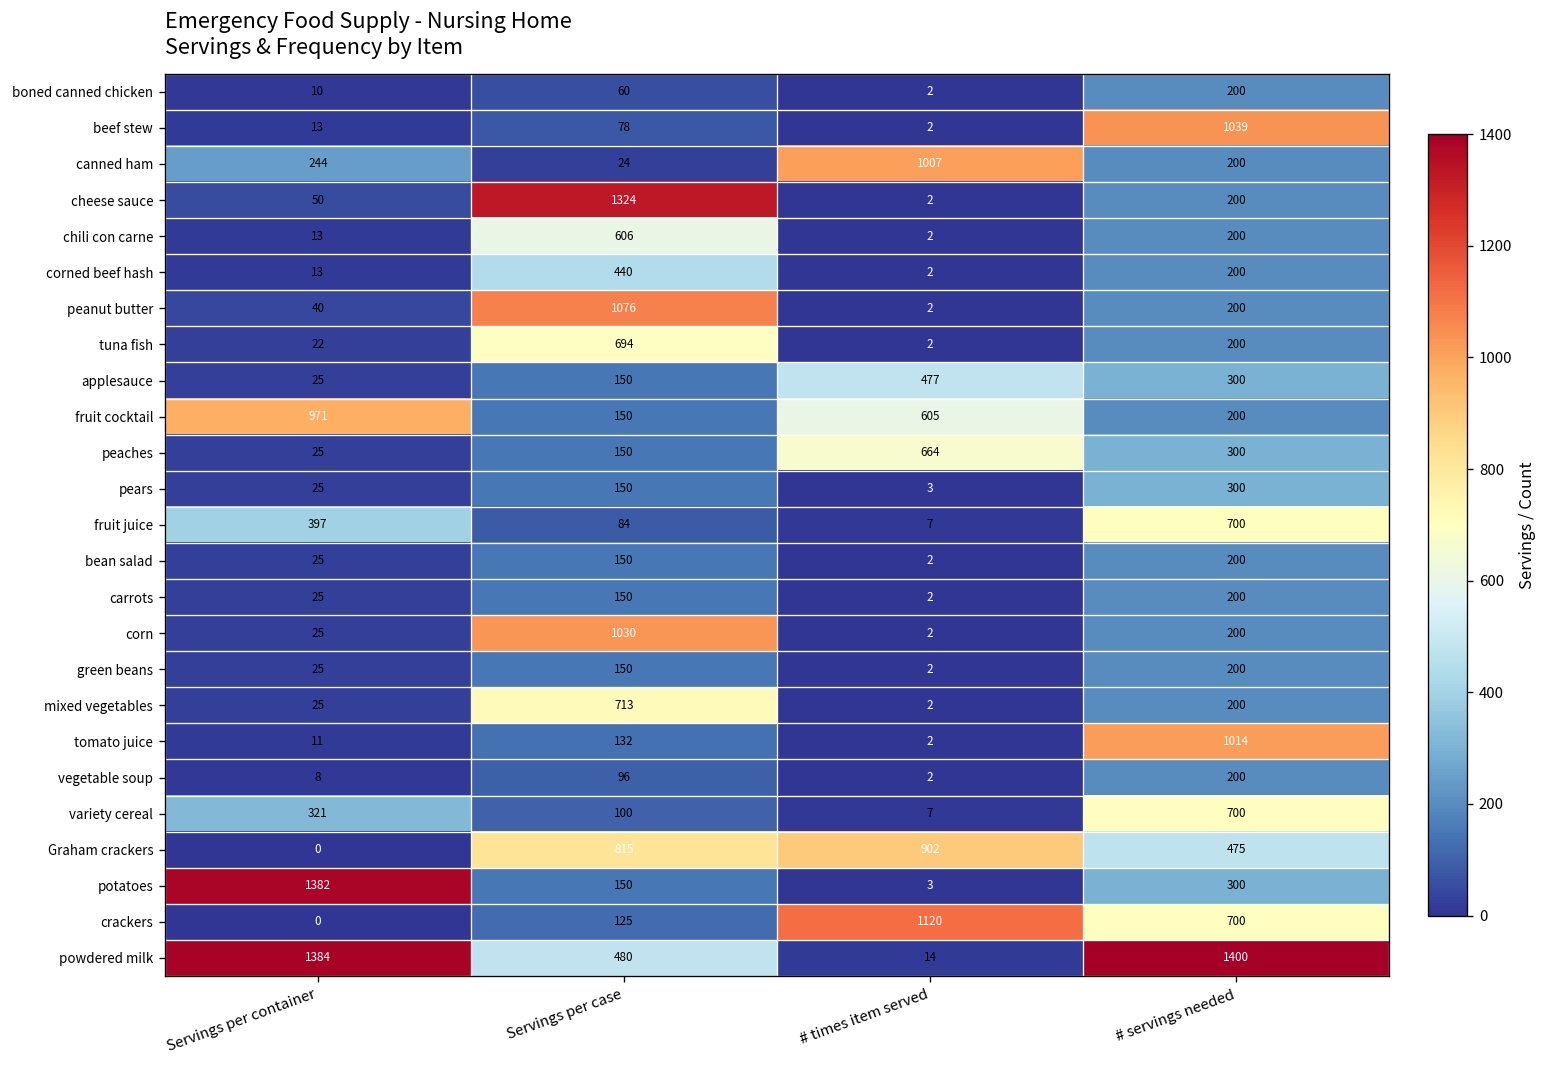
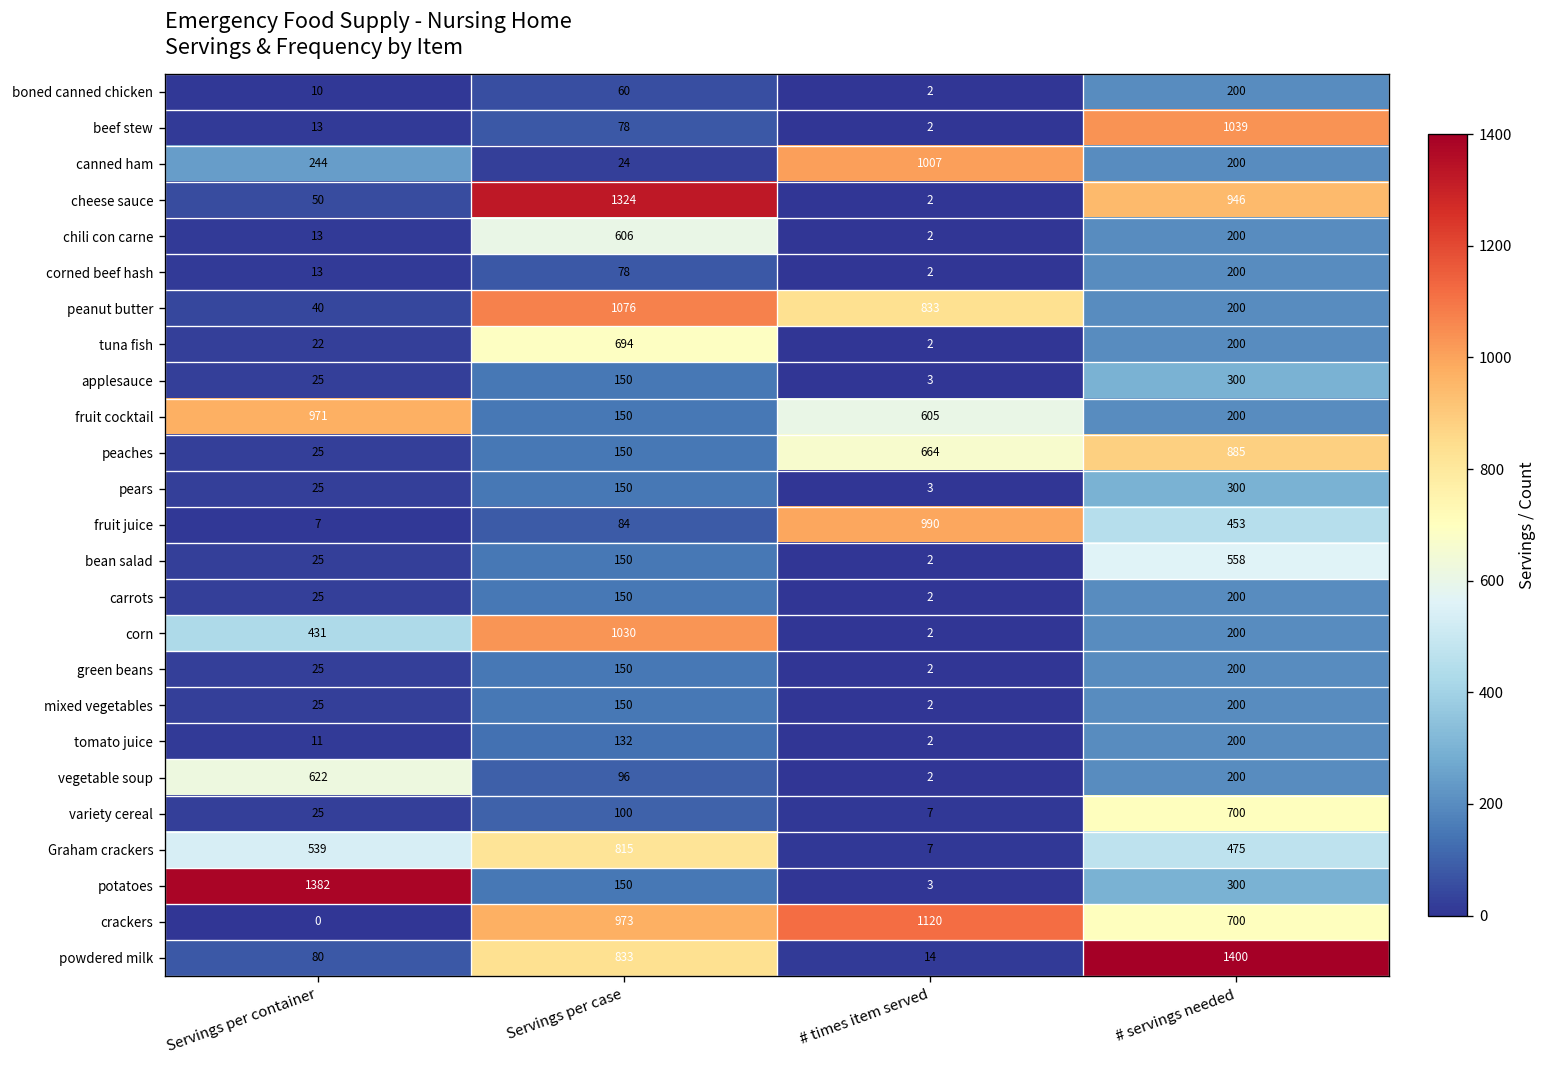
cheese sauce, # servings needed: 200 -> 946
corned beef hash, Servings per case: 440 -> 78
peanut butter, # times item served: 2 -> 833
applesauce, # times item served: 477 -> 3
peaches, # servings needed: 300 -> 885
fruit juice, Servings per container: 397 -> 7
fruit juice, # times item served: 7 -> 990
fruit juice, # servings needed: 700 -> 453
bean salad, # servings needed: 200 -> 558
corn, Servings per container: 25 -> 431
mixed vegetables, Servings per case: 713 -> 150
tomato juice, # servings needed: 1014 -> 200
vegetable soup, Servings per container: 8 -> 622
variety cereal, Servings per container: 321 -> 25
Graham crackers, Servings per container: 0 -> 539
Graham crackers, # times item served: 902 -> 7
crackers, Servings per case: 125 -> 973
powdered milk, Servings per container: 1384 -> 80
powdered milk, Servings per case: 480 -> 833
